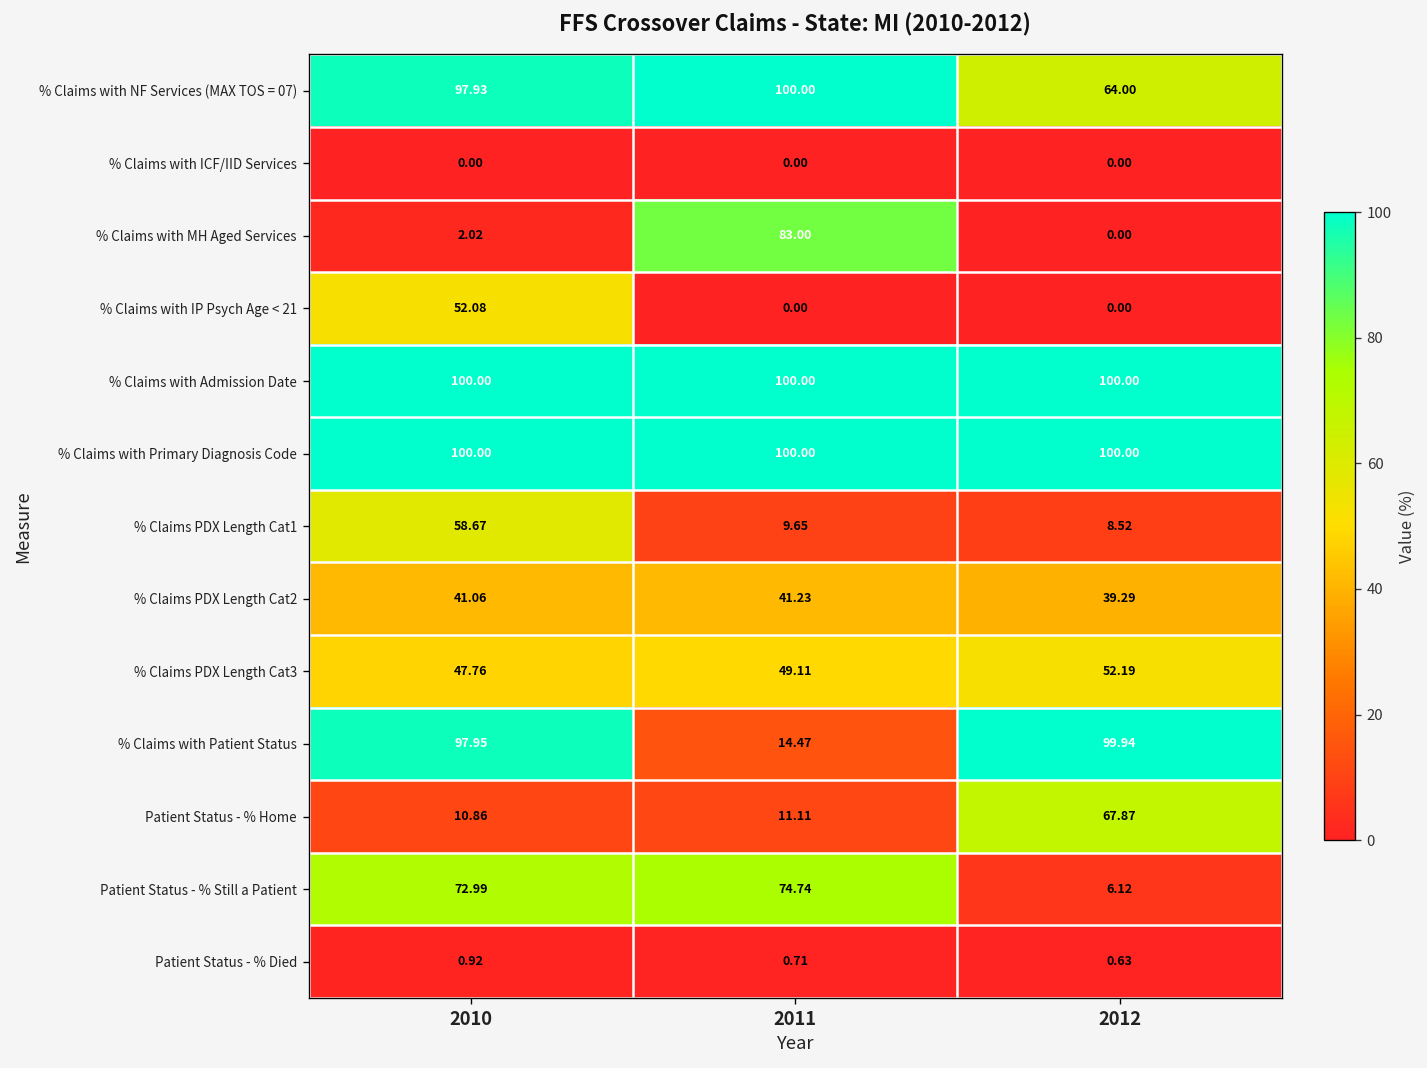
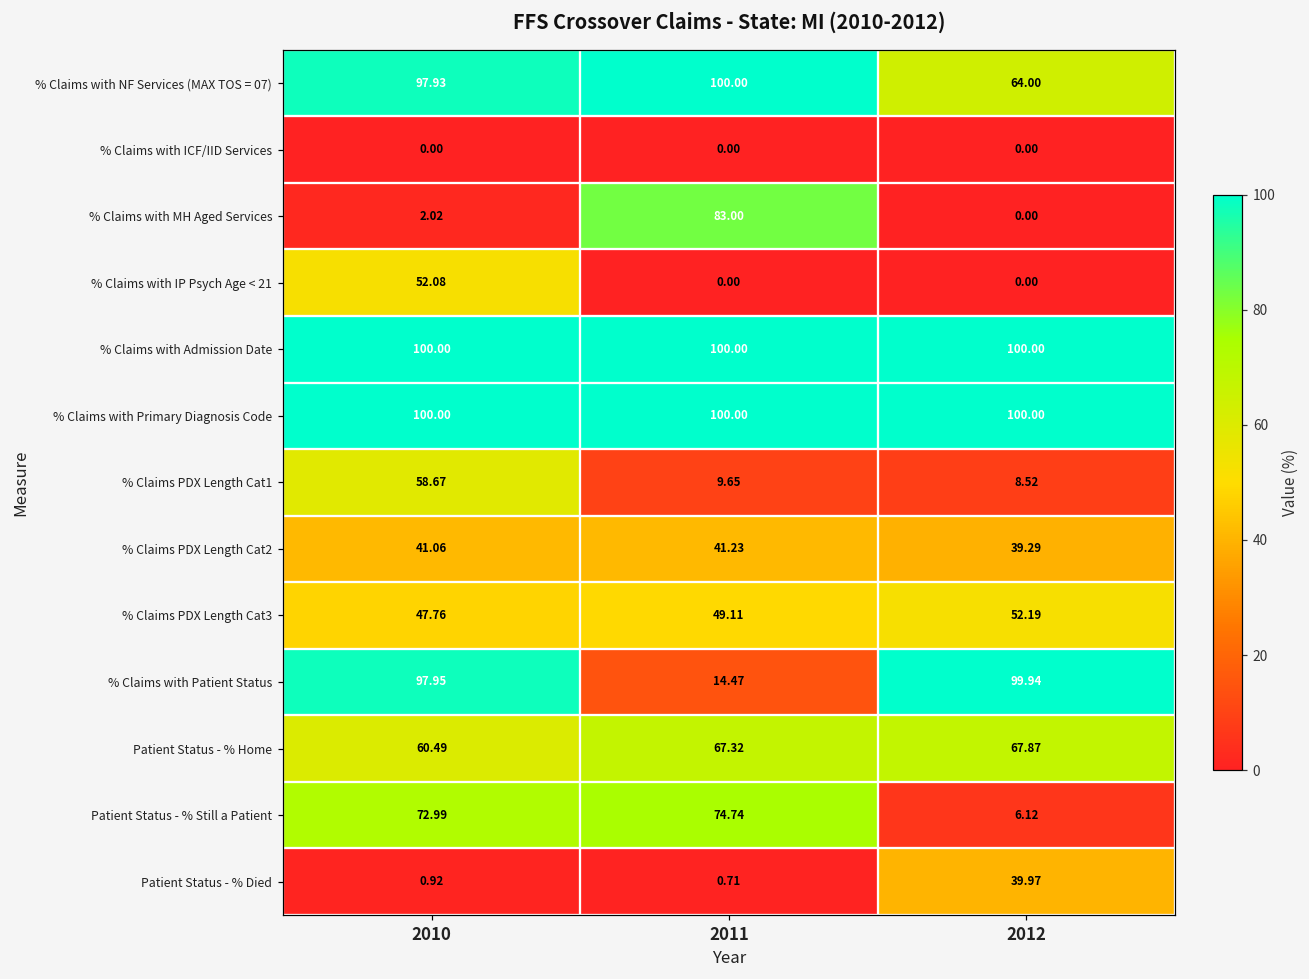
Patient Status - % Home, 2010: 10.86 -> 60.49
Patient Status - % Home, 2011: 11.11 -> 67.32
Patient Status - % Died, 2012: 0.63 -> 39.97
